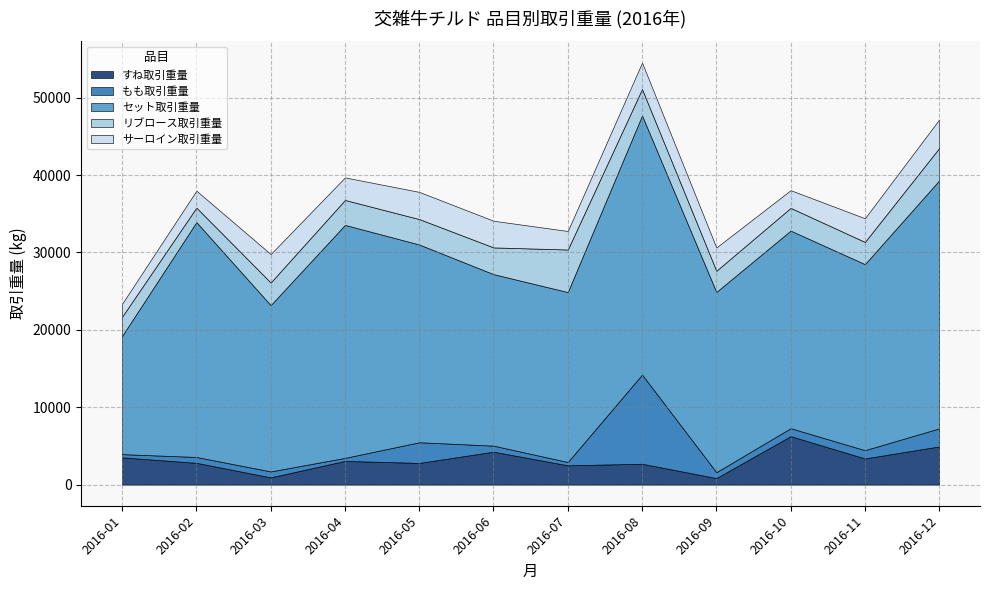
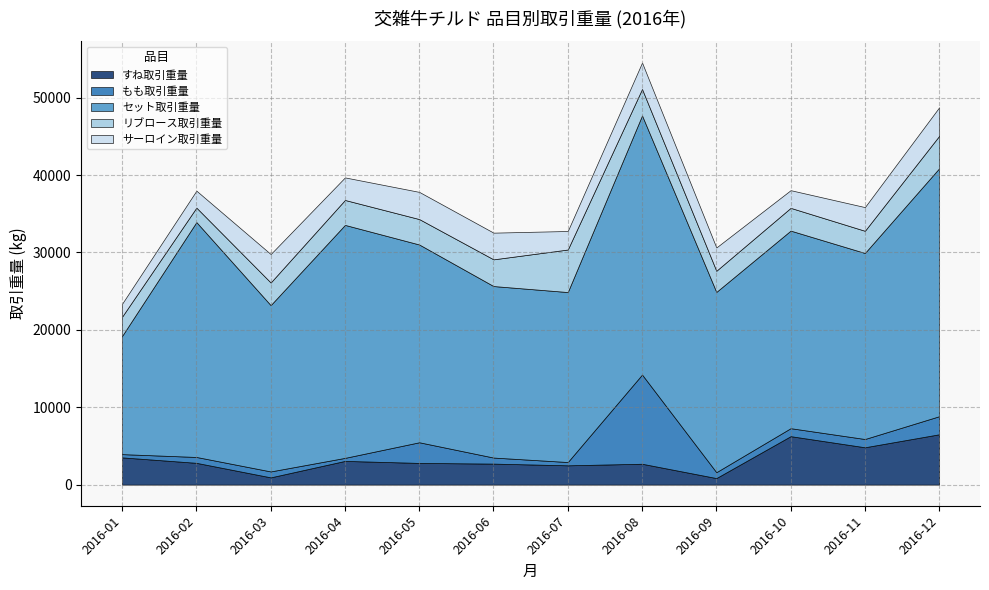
すね取引重量, 2016-06: 4000 -> 3000
すね取引重量, 2016-11: 3000 -> 5000
すね取引重量, 2016-12: 5000 -> 7000
